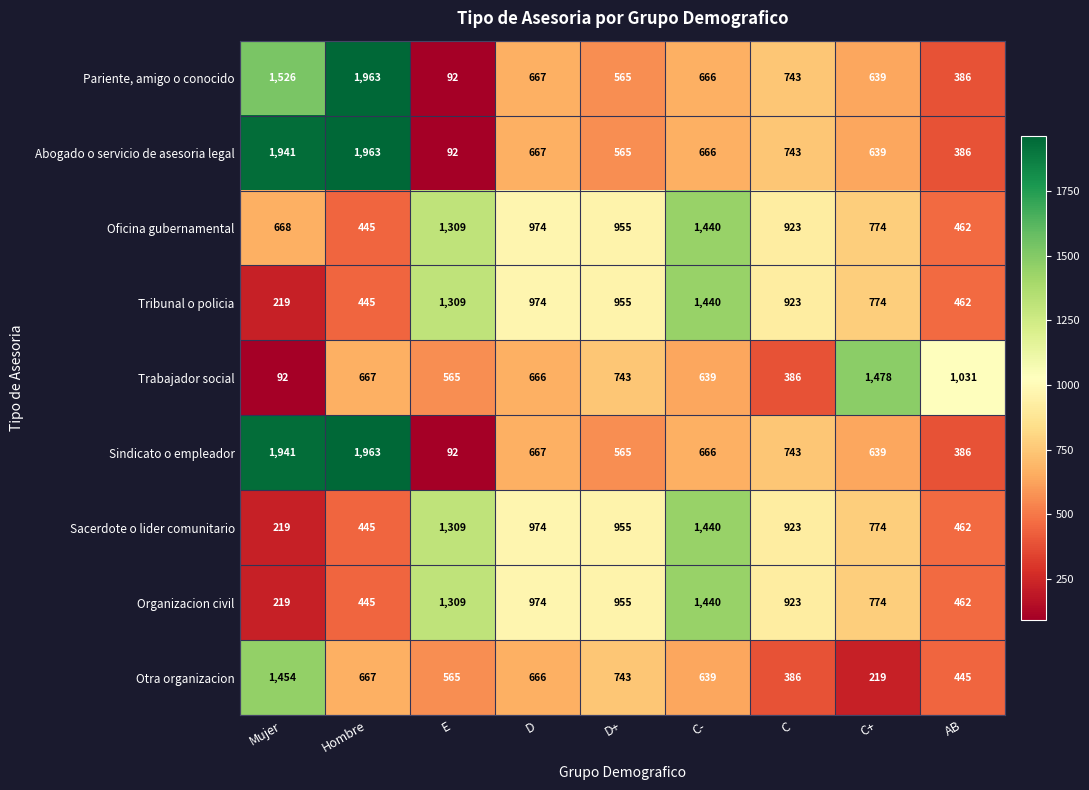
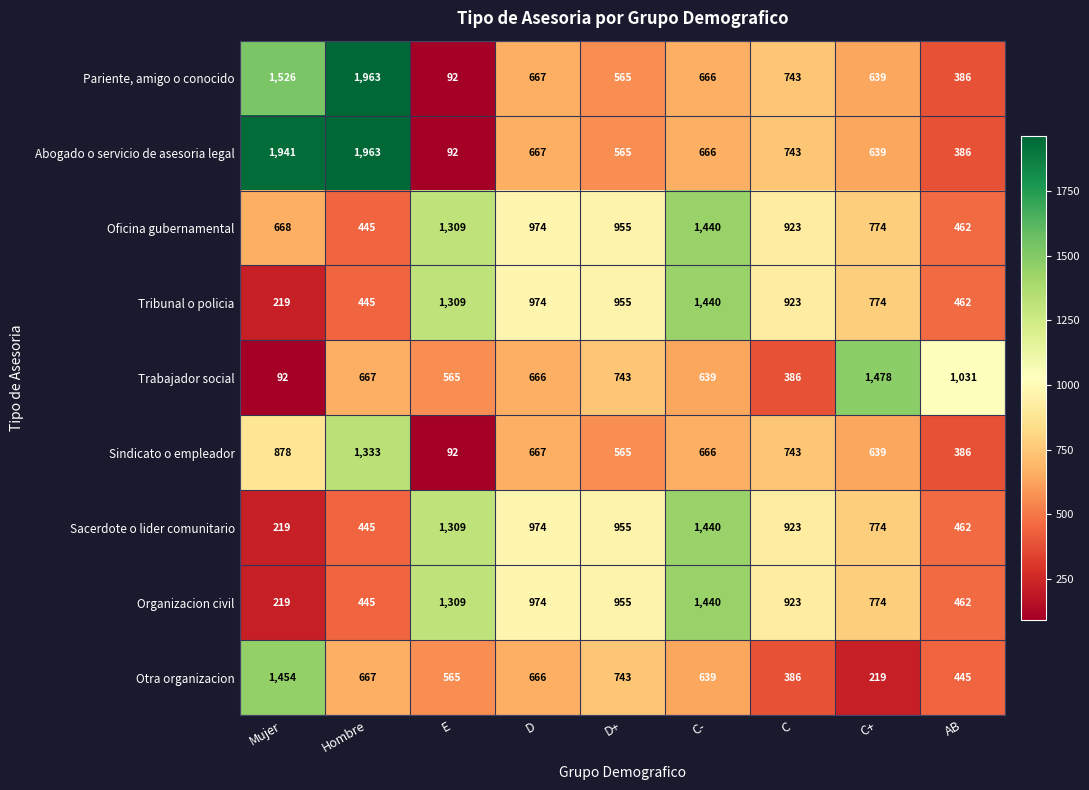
Sindicato o empleador, Mujer: 1,941 -> 878
Sindicato o empleador, Hombre: 1,963 -> 1,333
